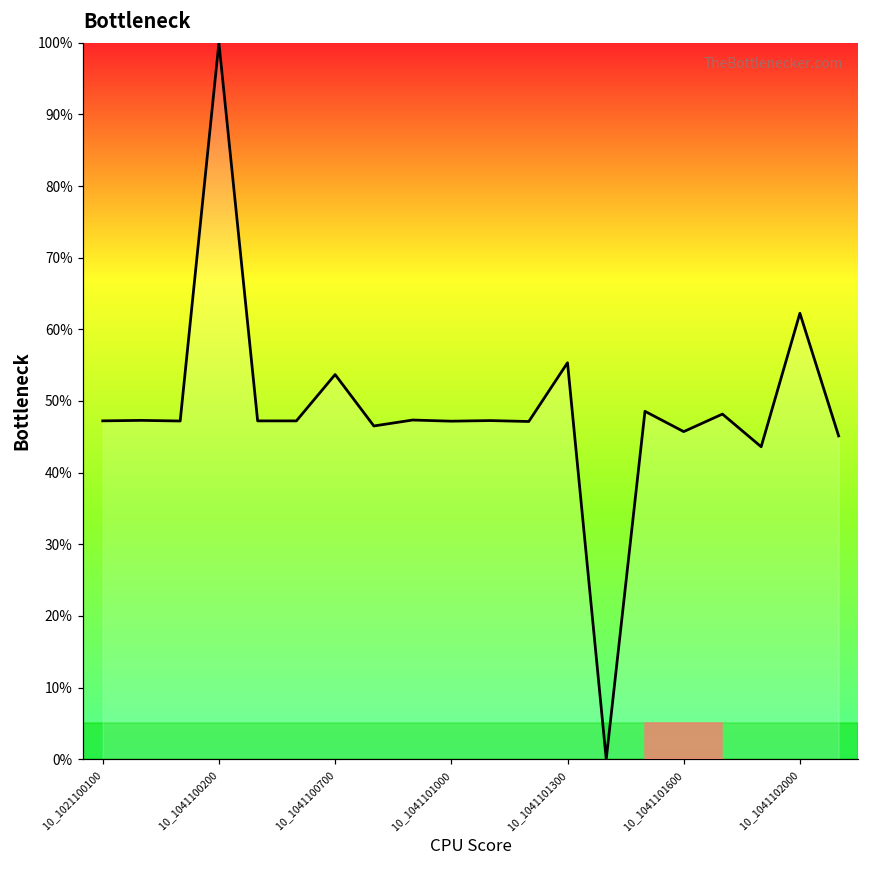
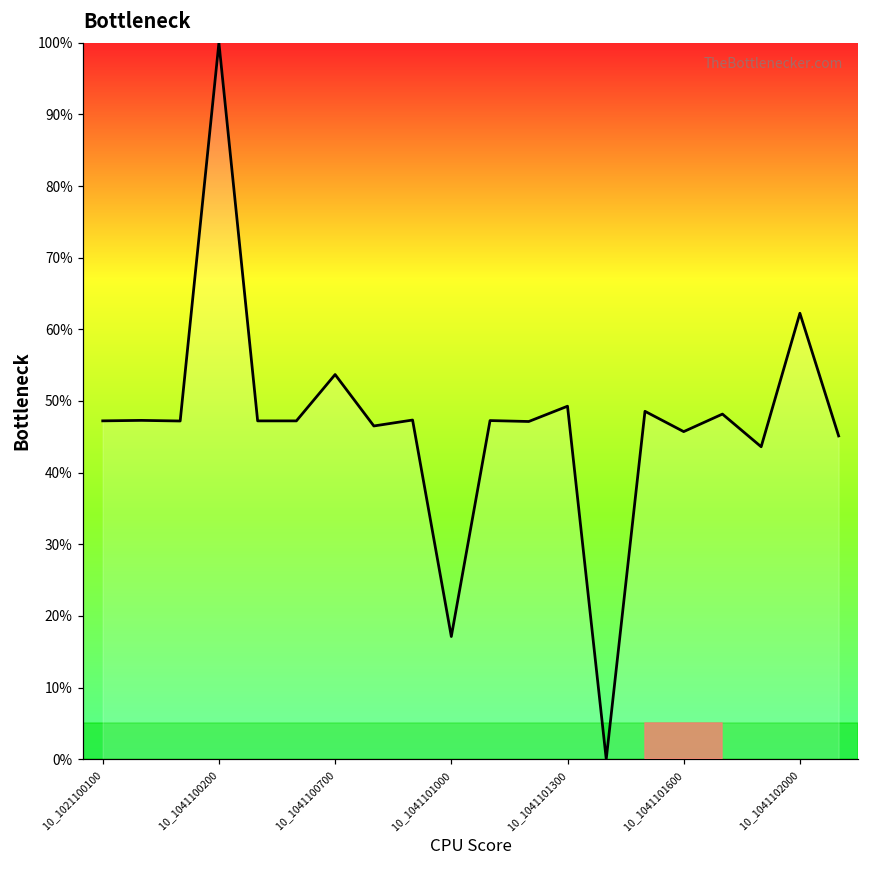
10_1041101000: 47% -> 17%
10_1041101300: 55% -> 49%
